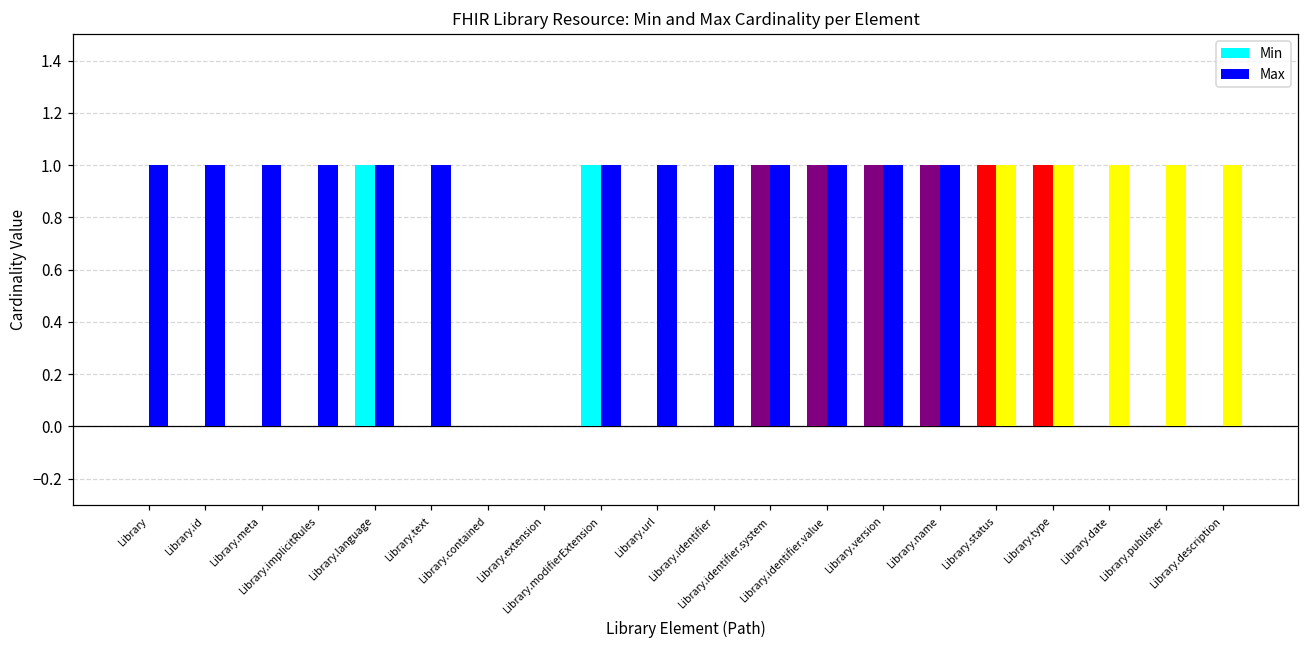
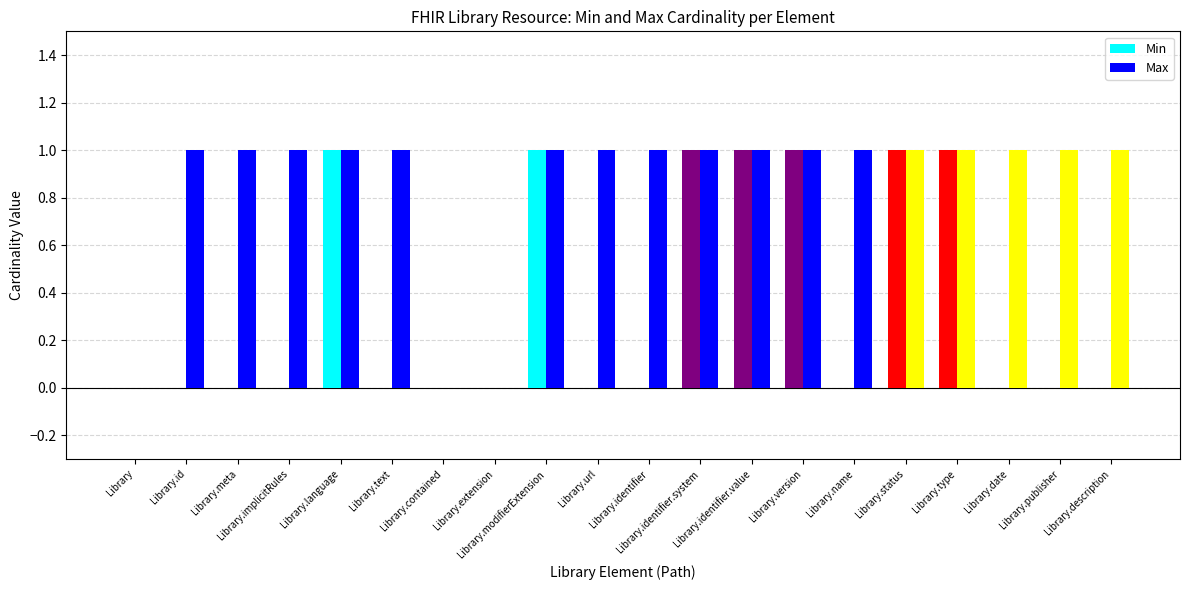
Max, Library: 1 -> 0
Min, Library.name: 1 -> 0
